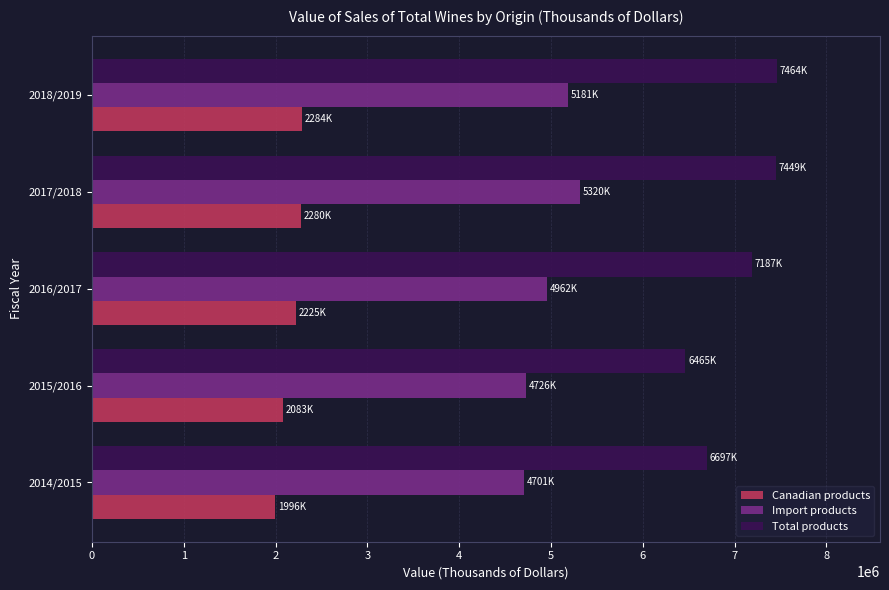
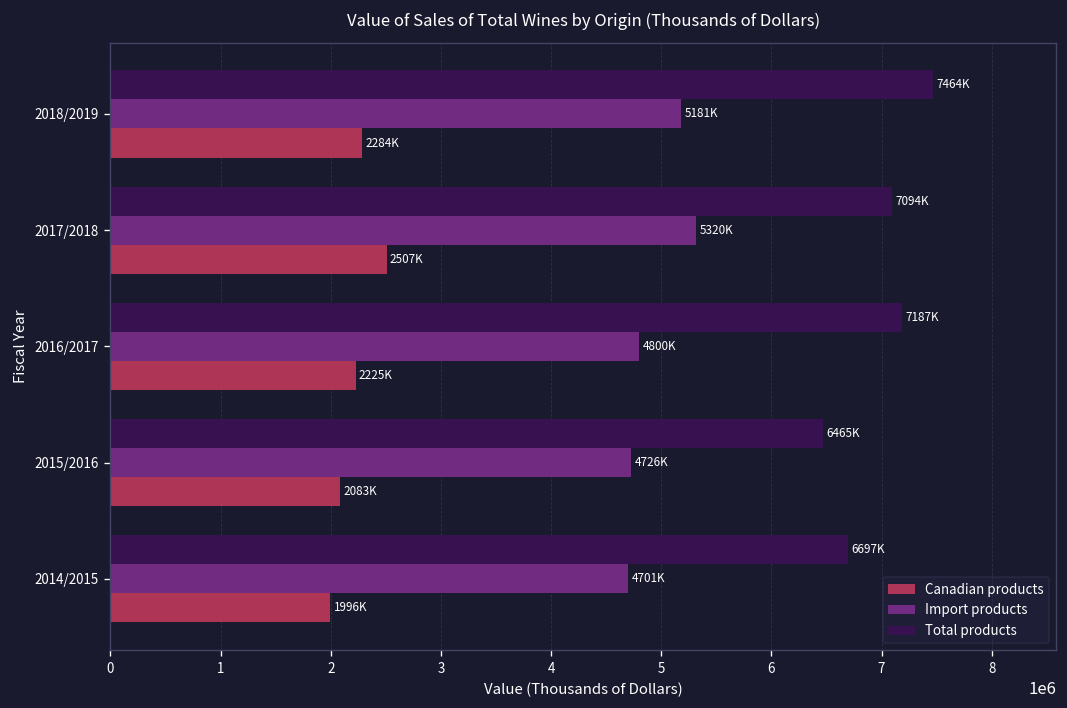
Total products, 2017/2018: 7449K -> 7094K
Canadian products, 2017/2018: 2280K -> 2507K
Import products, 2016/2017: 4962K -> 4800K
